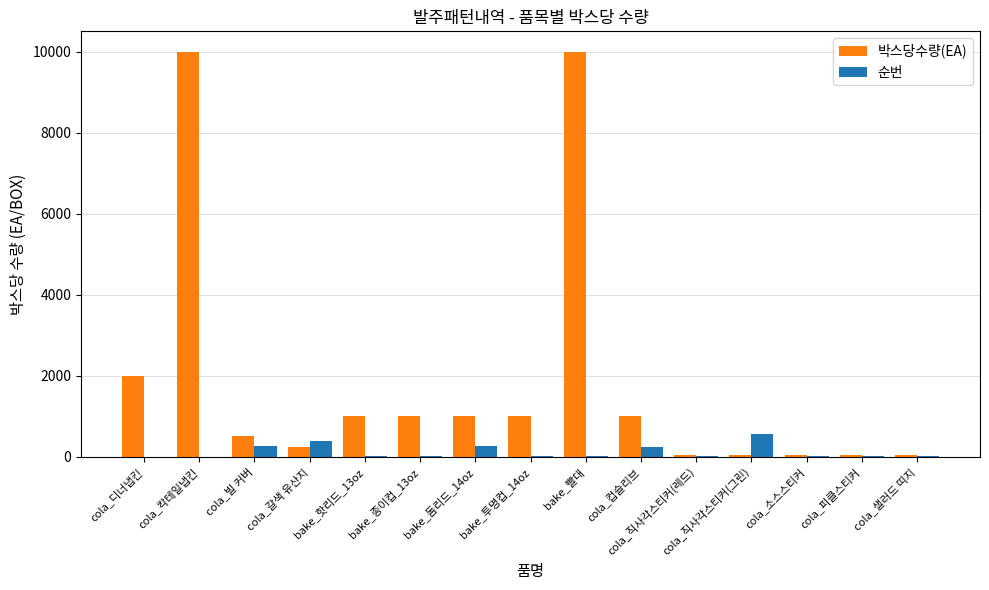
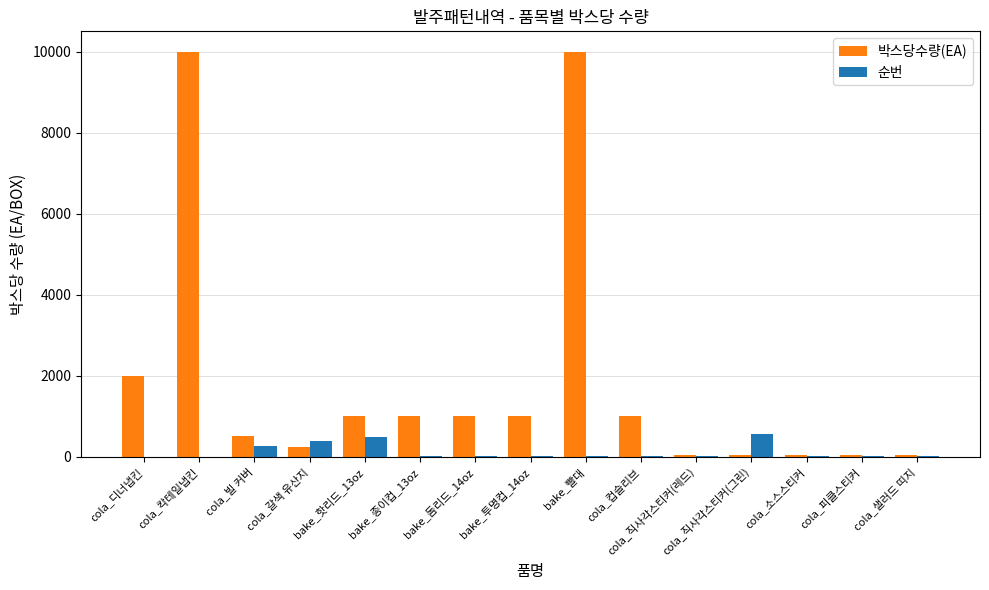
순번, bake_핫리드_13oz: 0 -> 500
순번, bake_돔리드_14oz: 300 -> 0
순번, cola_컵슬리브: 200 -> 0
